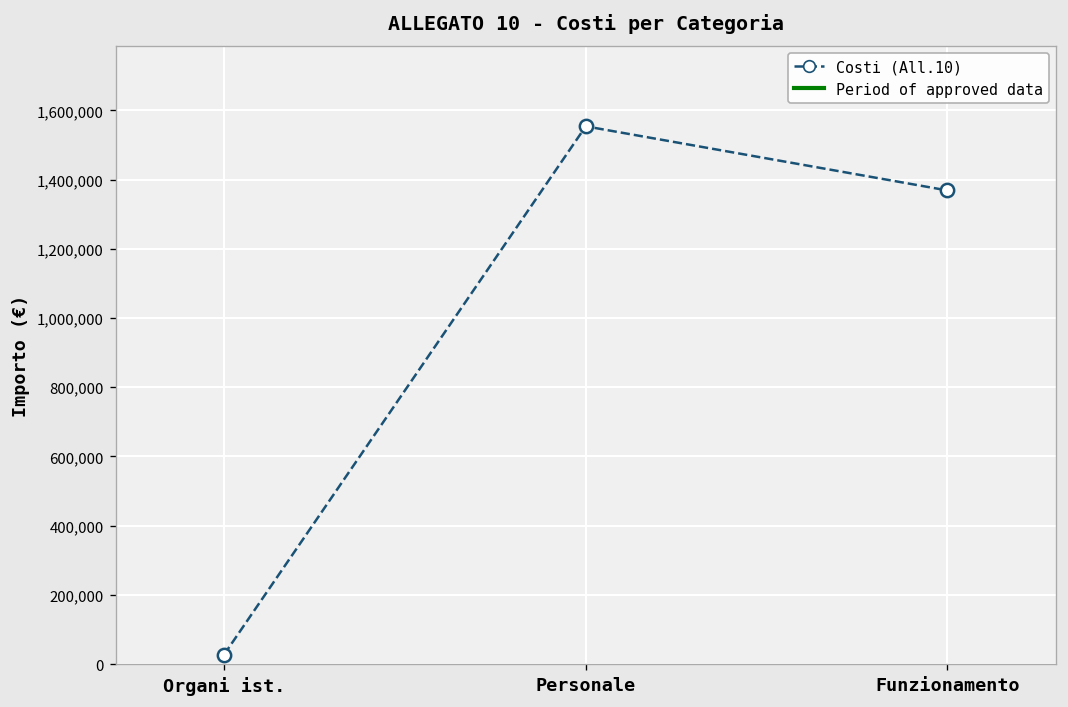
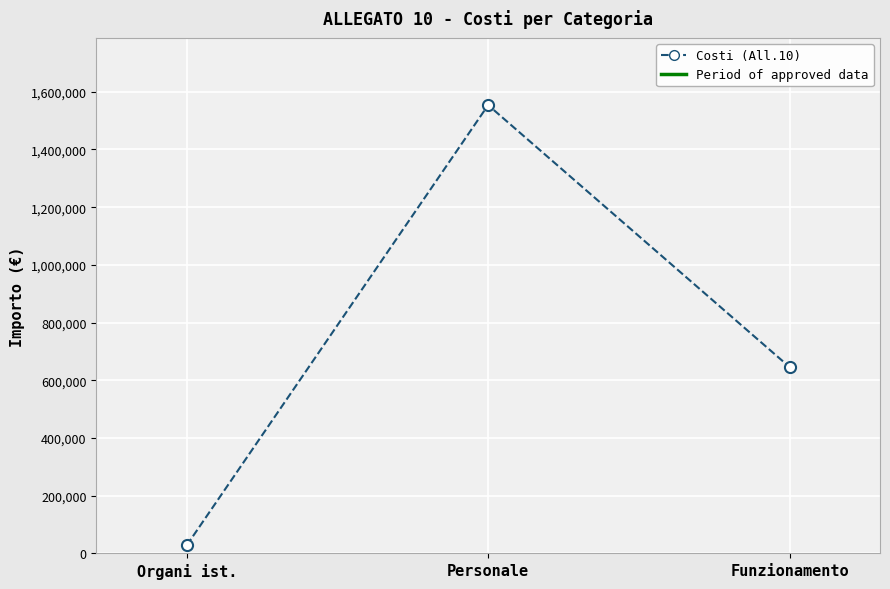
Funzionamento: 1,370,000 -> 650,000
